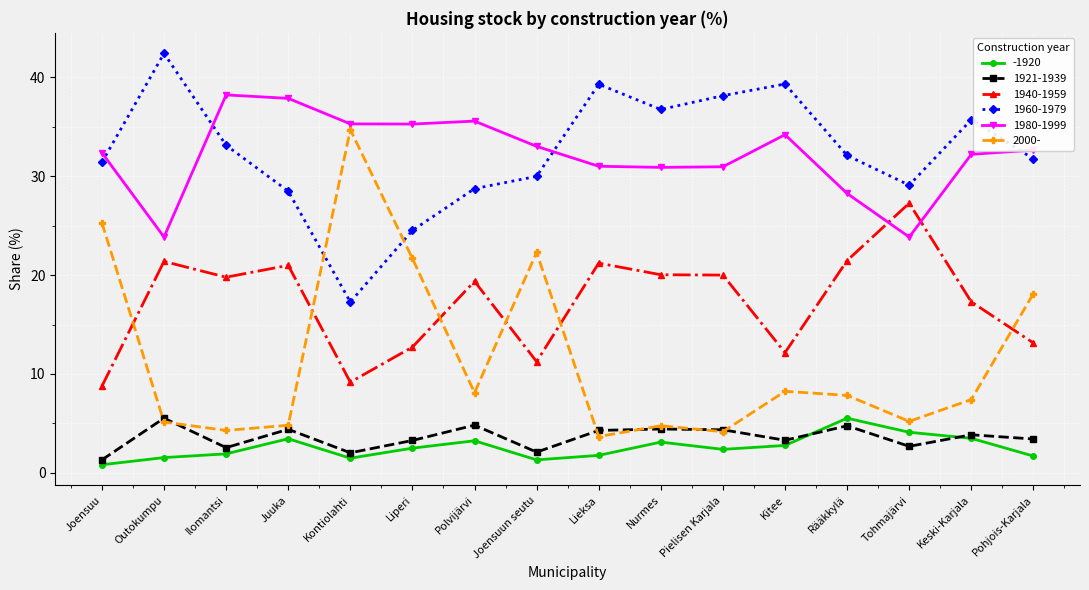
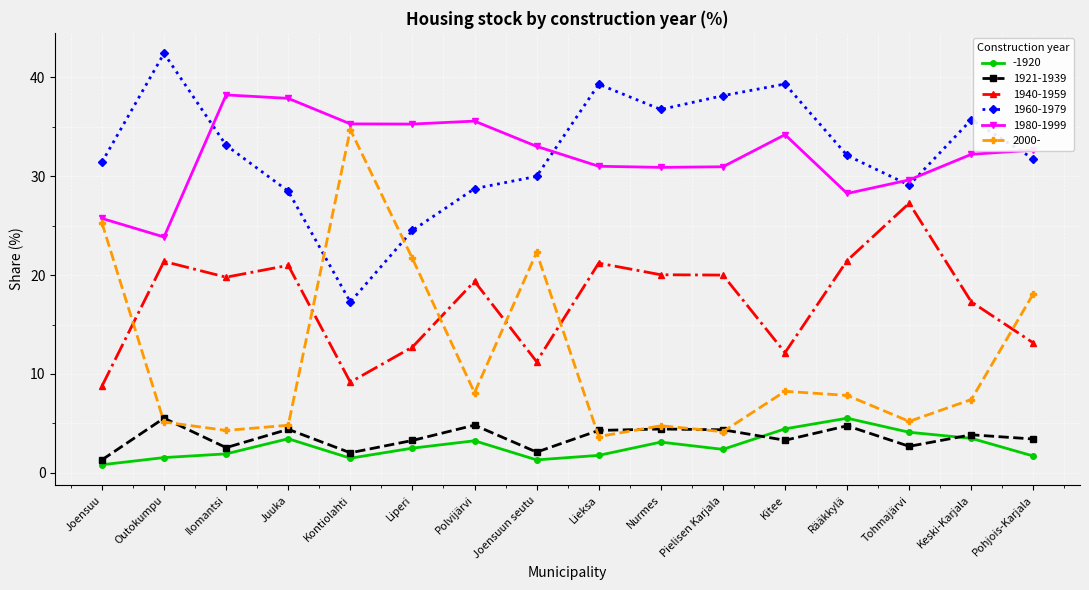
1980-1999, Joensuu: 32 -> 26
-1920, Kitee: 3 -> 4
1980-1999, Tohmajärvi: 24 -> 30
